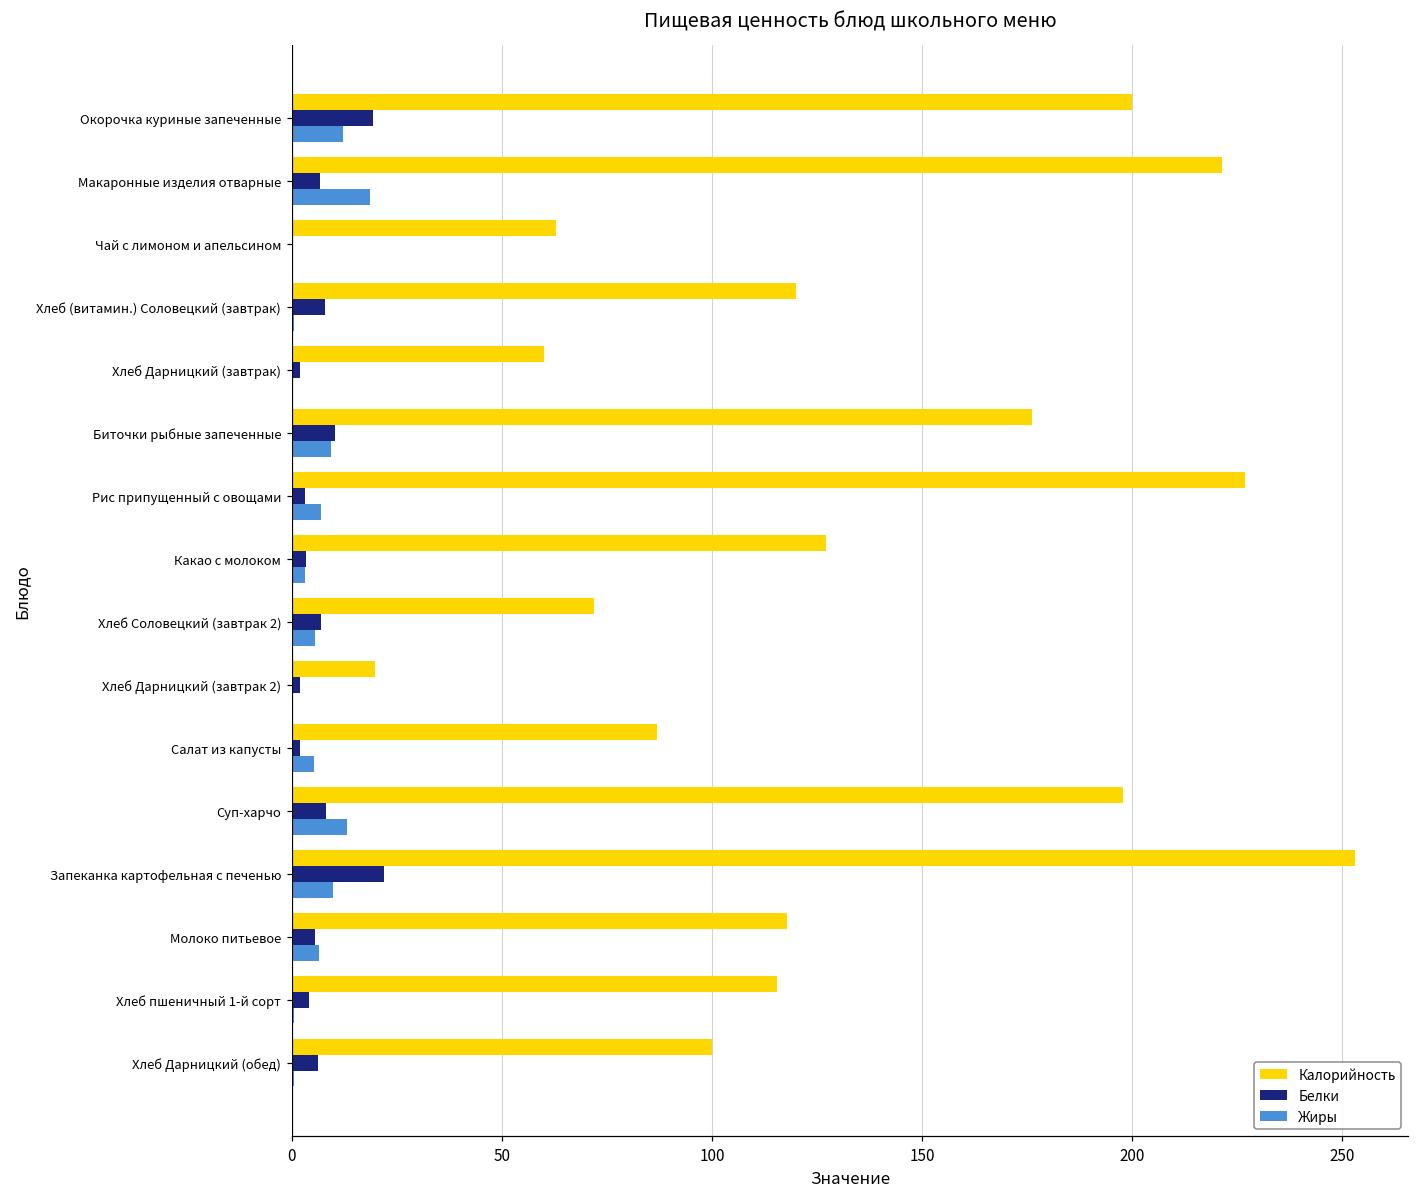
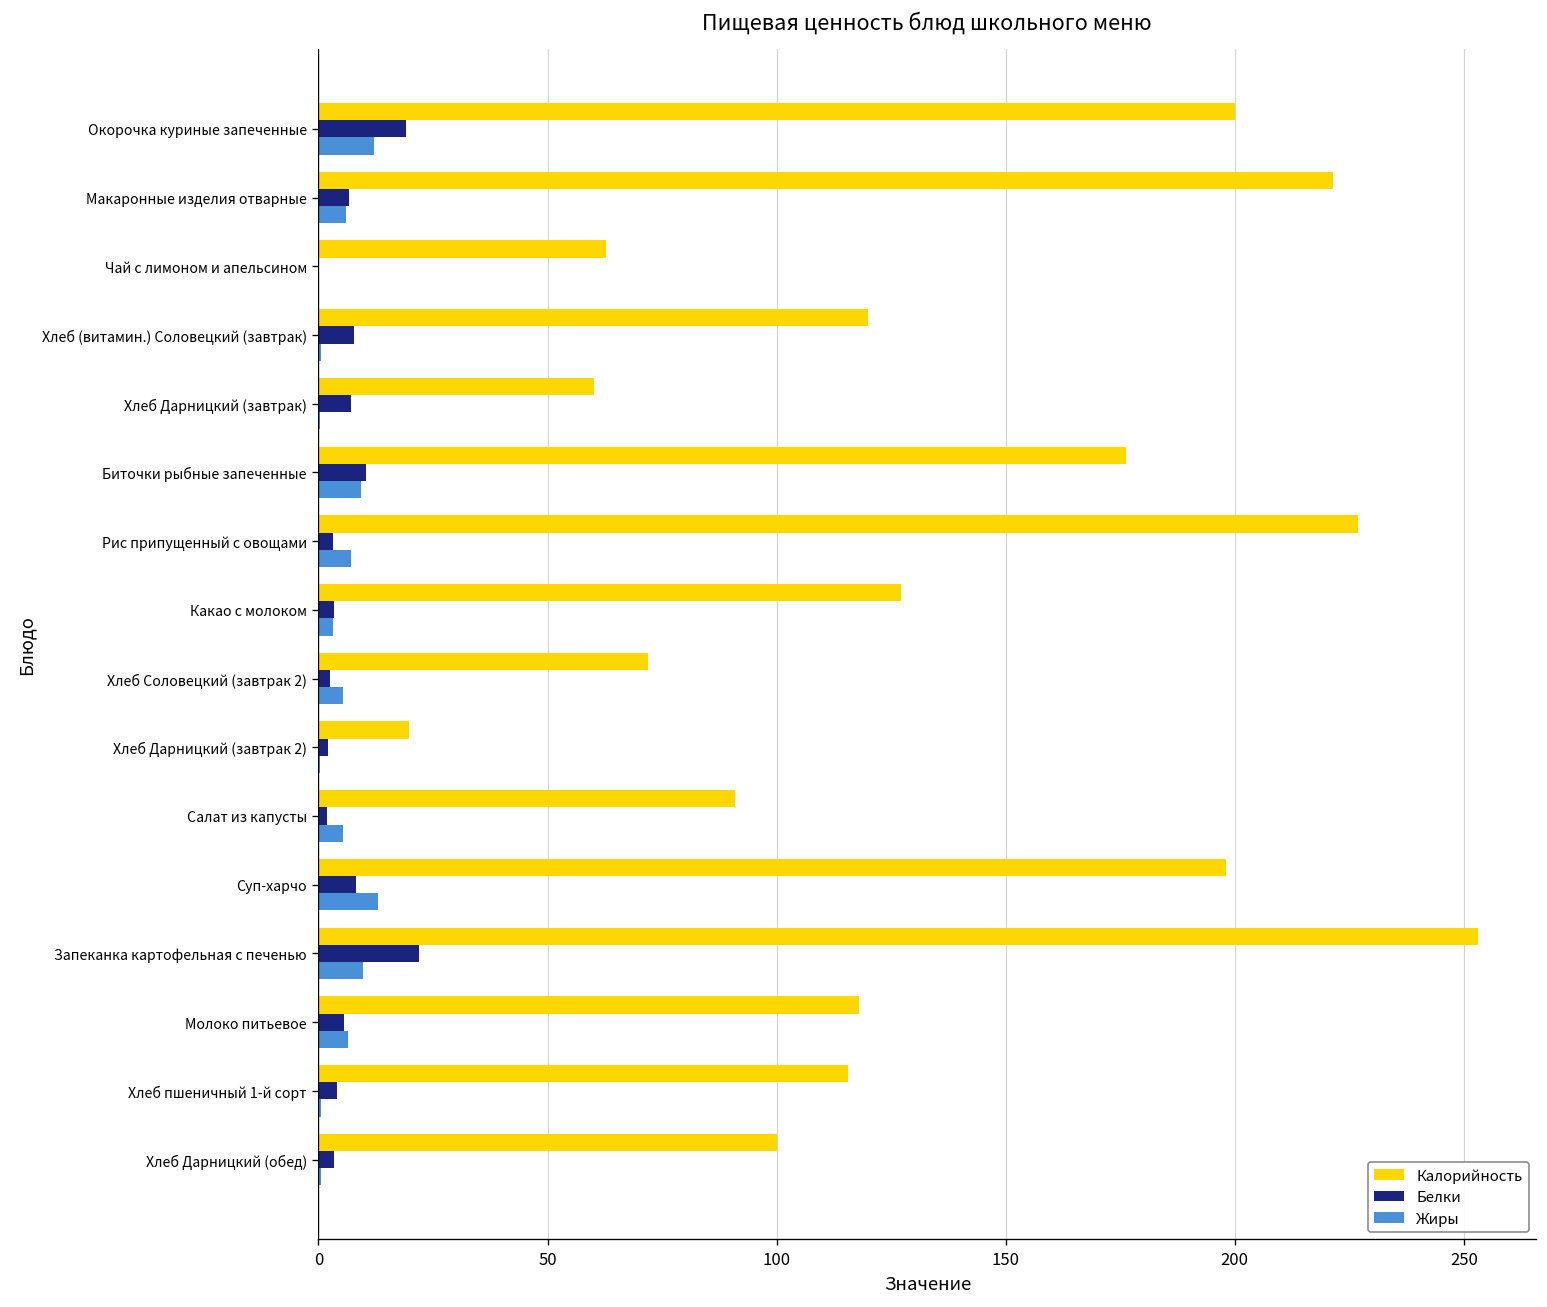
Жиры, Макаронные изделия отварные: 19 -> 6
Белки, Хлеб Дарницкий (завтрак): 2 -> 7
Белки, Хлеб Соловецкий (завтрак 2): 7 -> 3
Калорийность, Салат из капусты: 87 -> 91
Белки, Хлеб Дарницкий (обед): 6 -> 3
